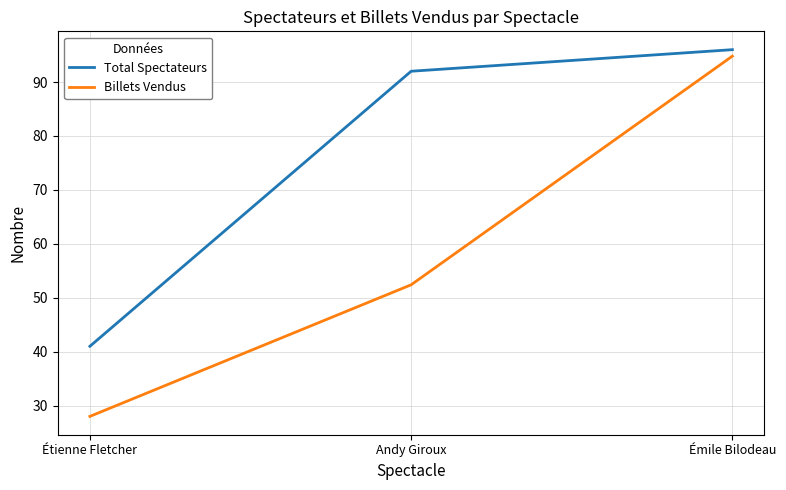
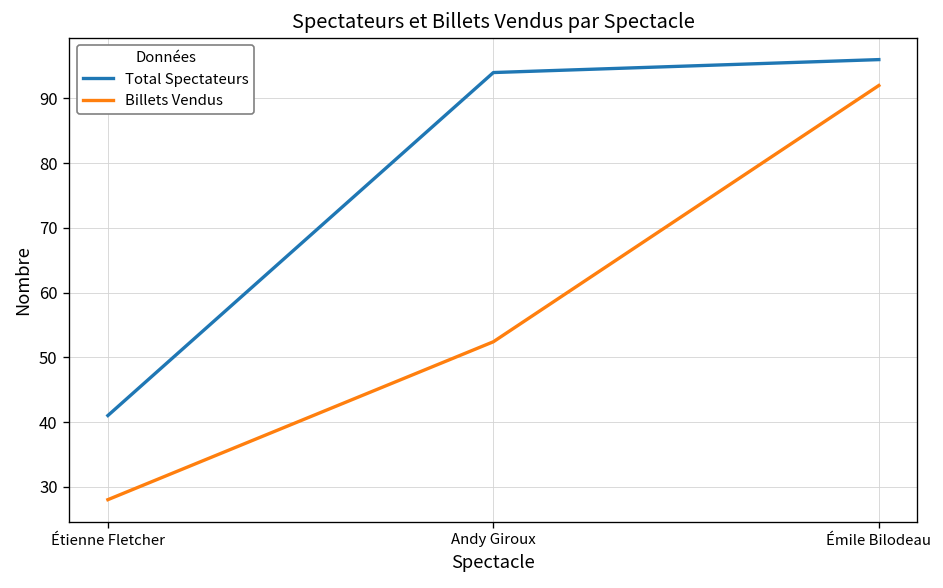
Total Spectateurs, Andy Giroux: 92 -> 94
Billets Vendus, Émile Bilodeau: 95 -> 92
